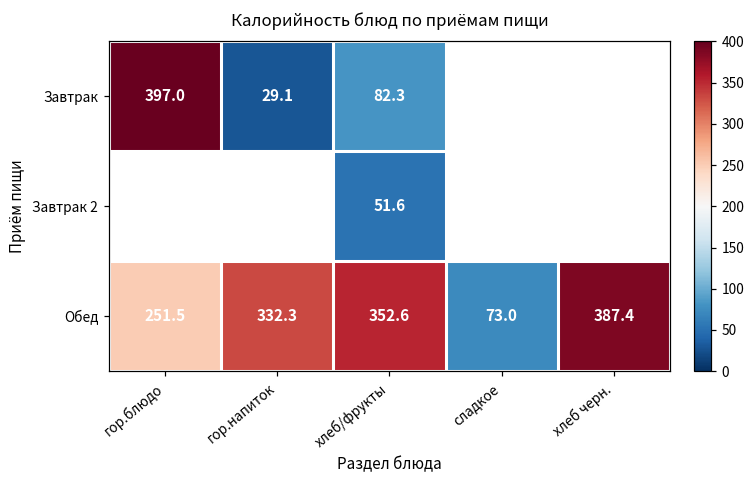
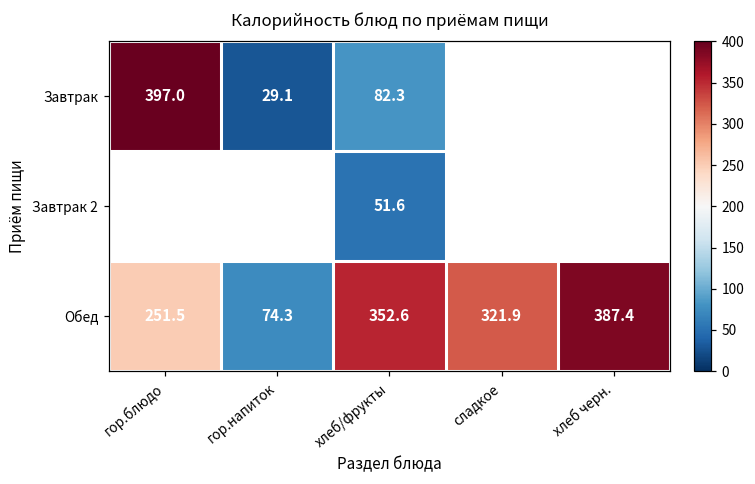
Обед, гор.напиток: 332.3 -> 74.3
Обед, сладкое: 73.0 -> 321.9
